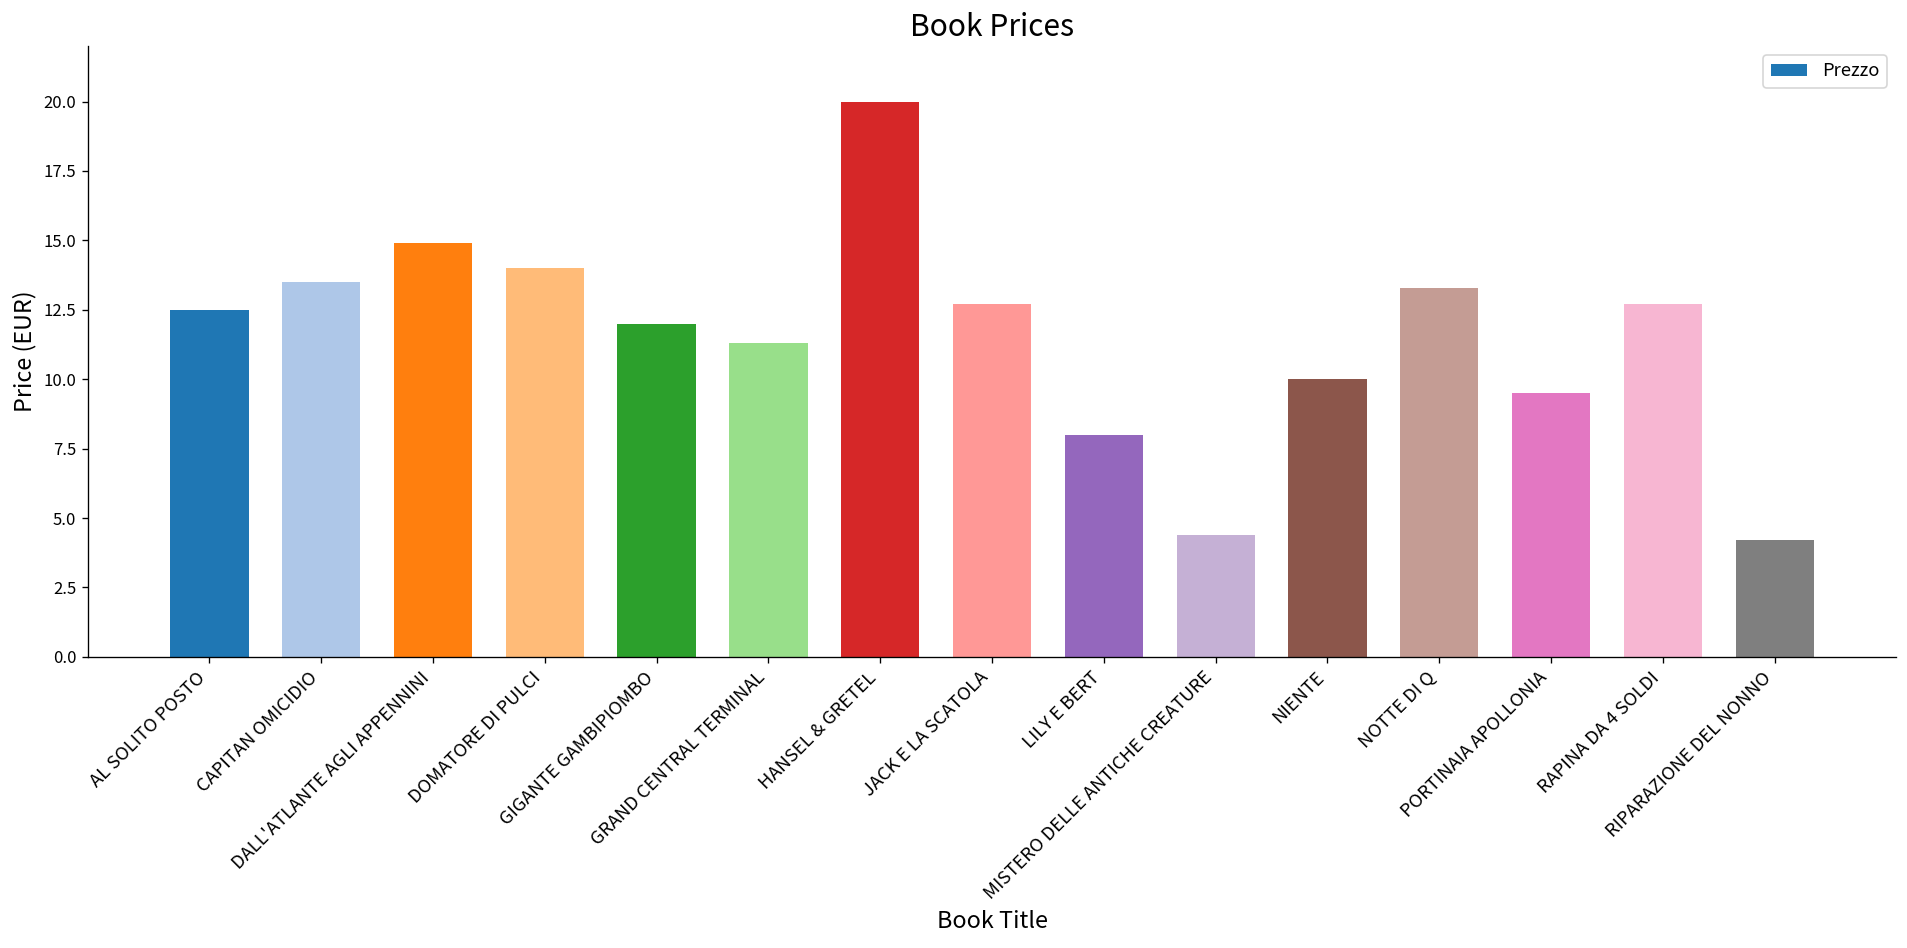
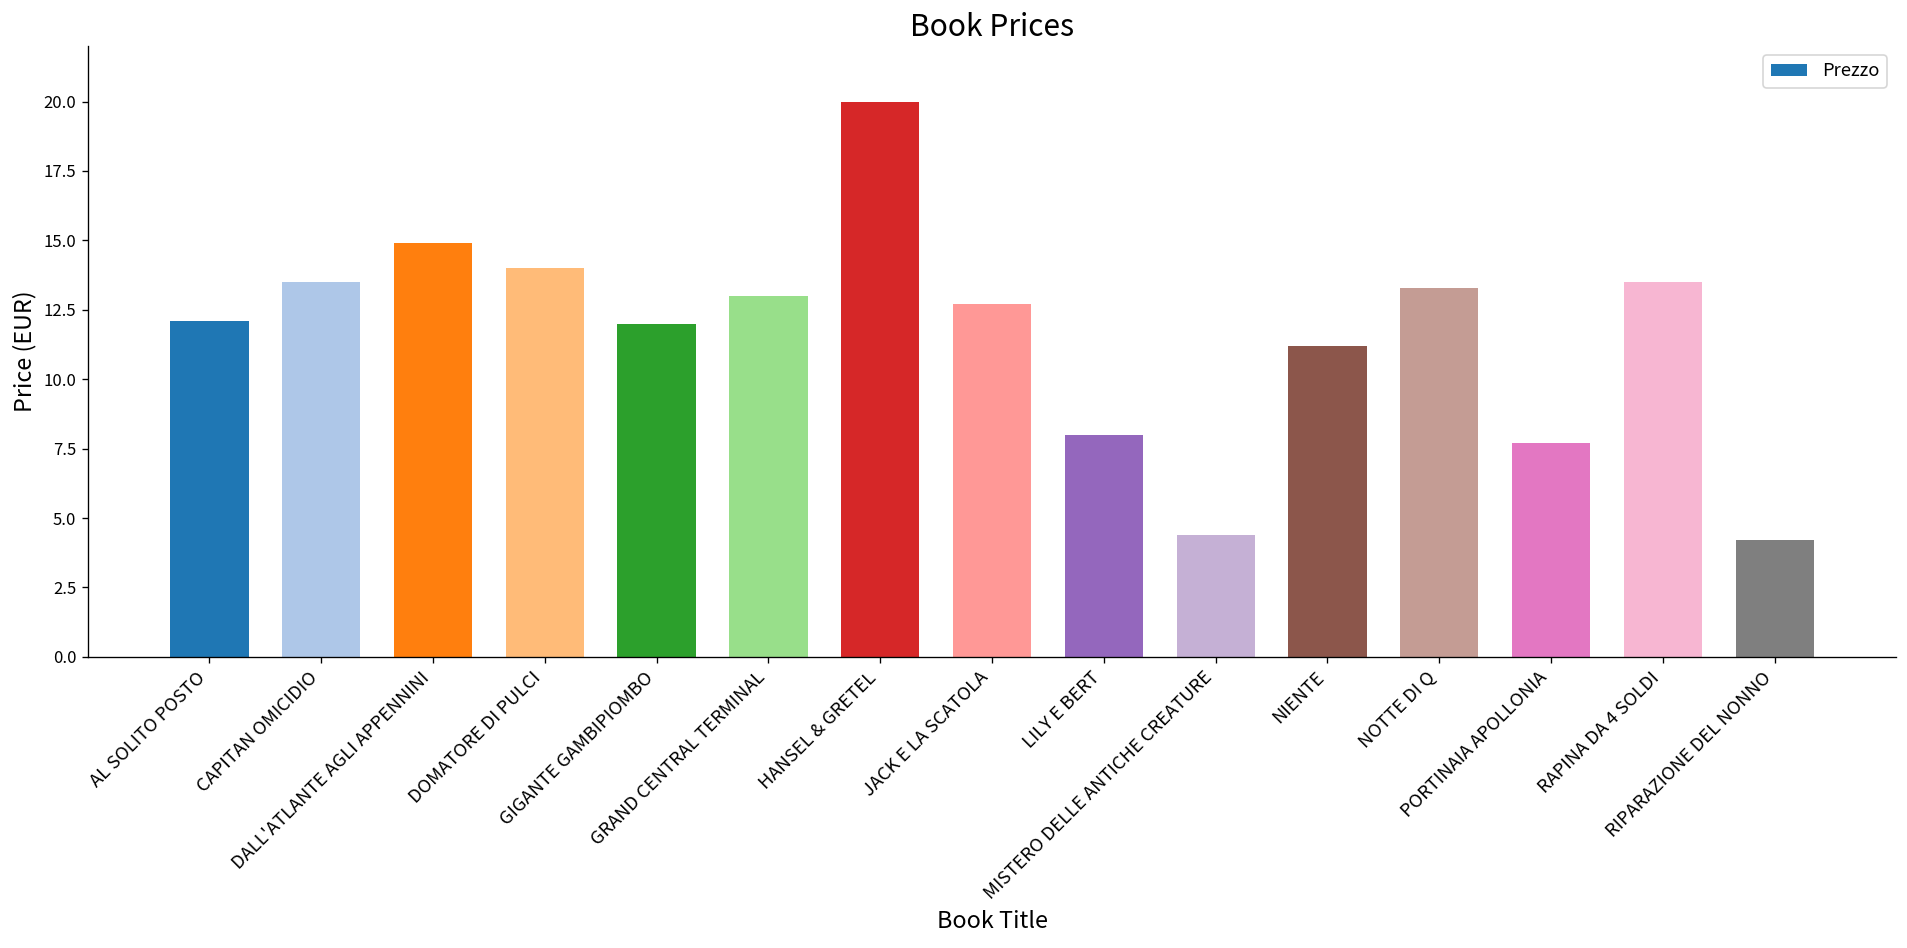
AL SOLITO POSTO: 12.5 -> 12.1
GRAND CENTRAL TERMINAL: 11.3 -> 13.0
NIENTE: 10.0 -> 11.2
PORTINAIA APOLLONIA: 9.5 -> 7.7
RAPINA DA 4 SOLDI: 12.7 -> 13.5
